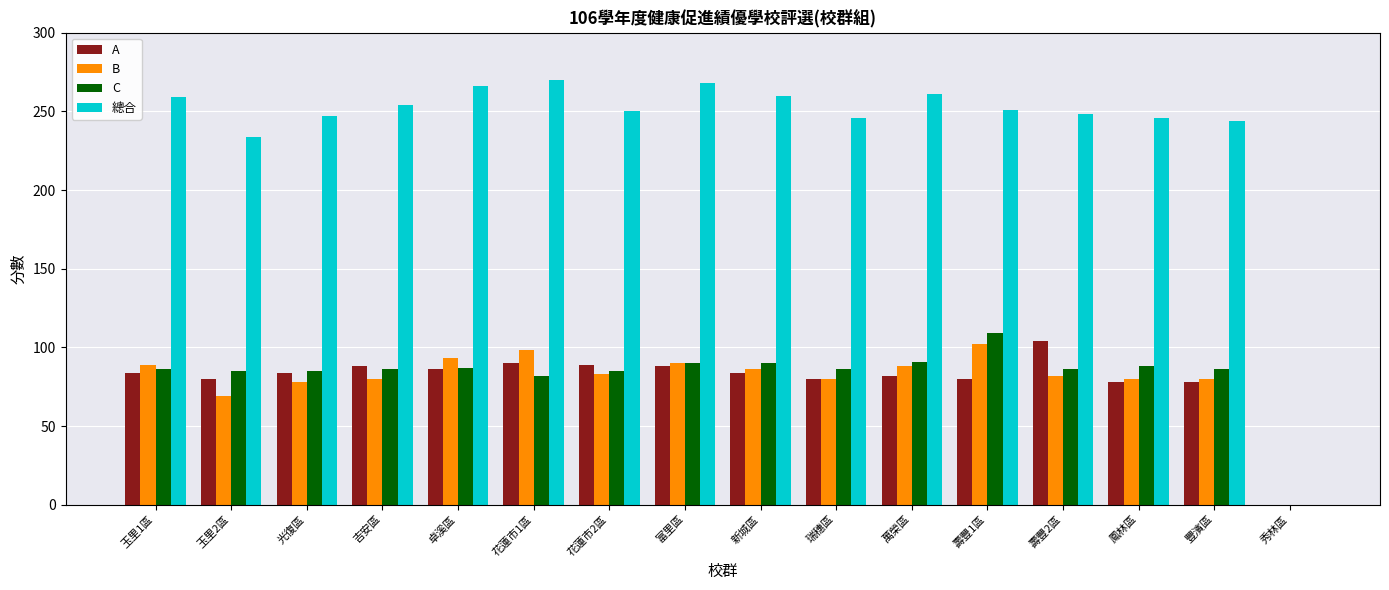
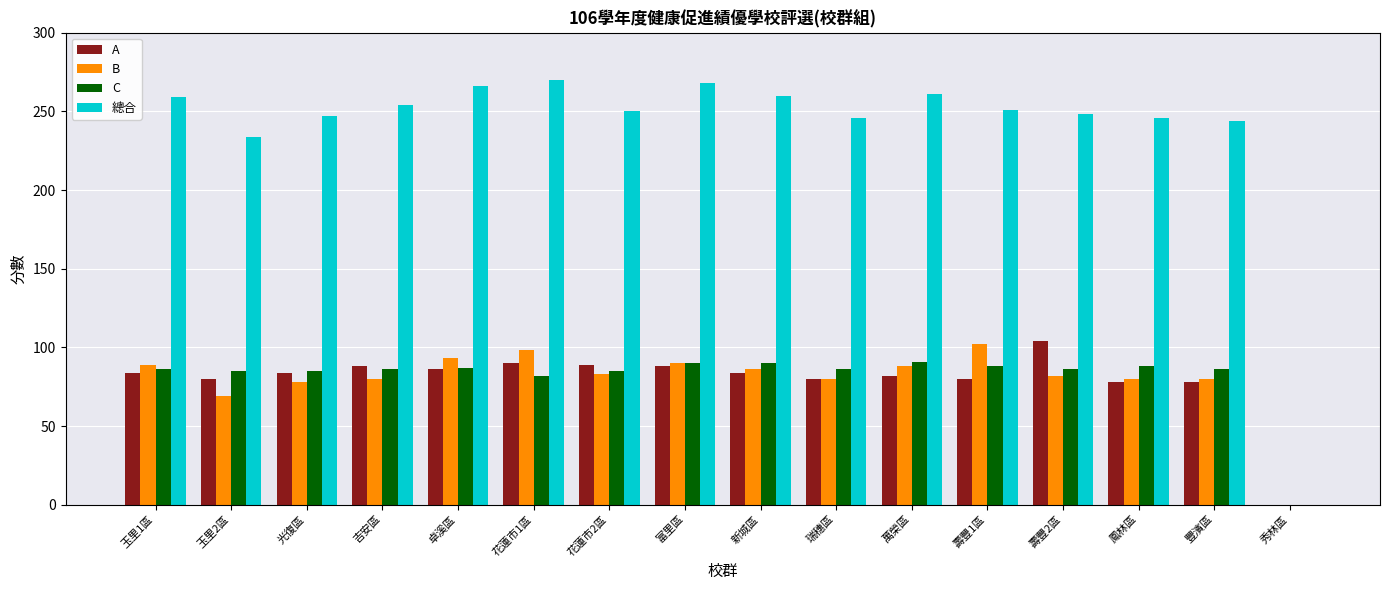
C, 壽豐1區: 109 -> 88
